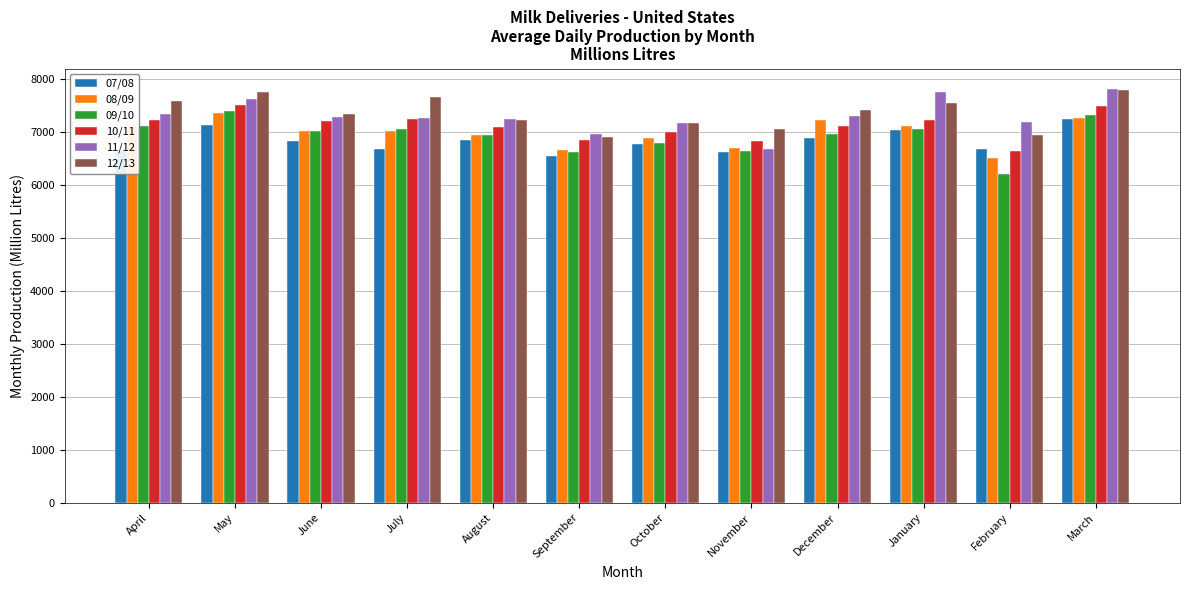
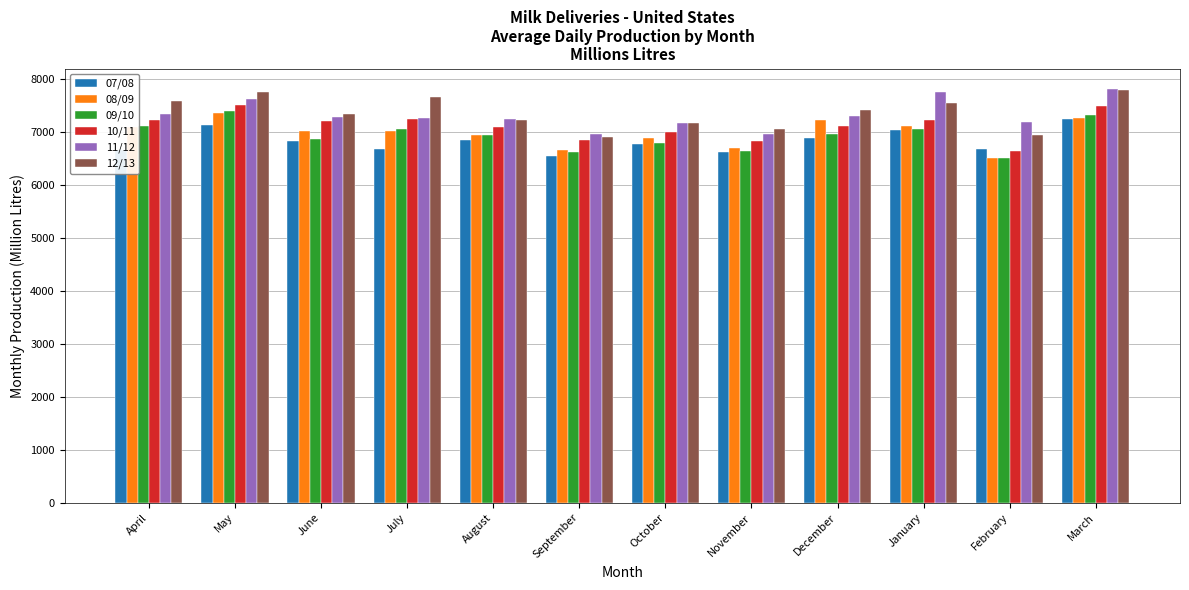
09/10, June: 7000 -> 6900
11/12, November: 6700 -> 7000
09/10, February: 6200 -> 6500
